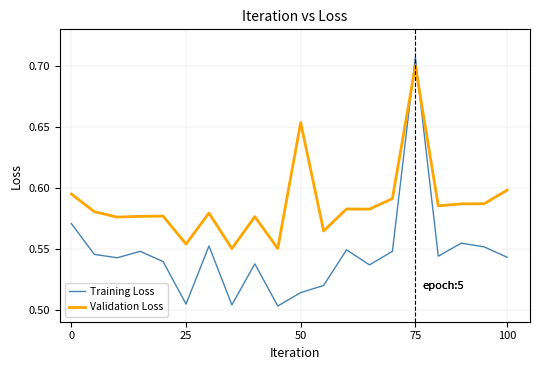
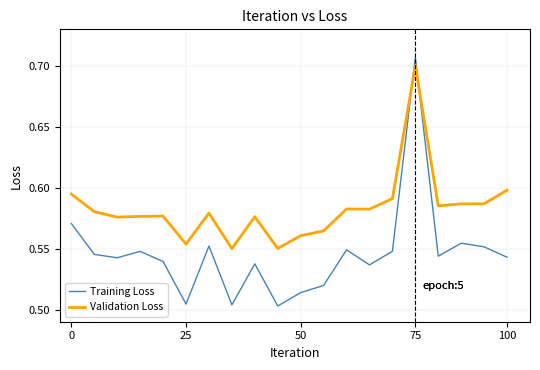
Validation Loss, 50: 0.654 -> 0.561
